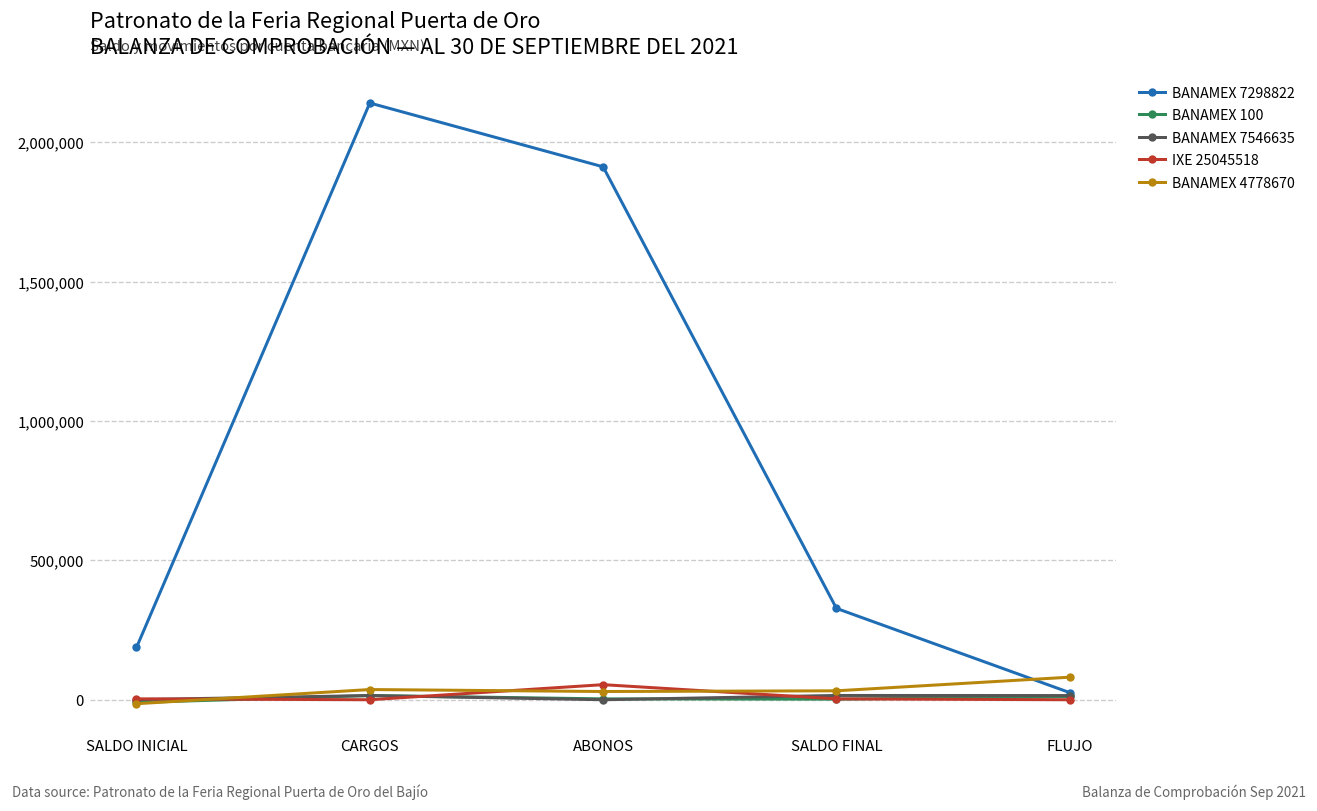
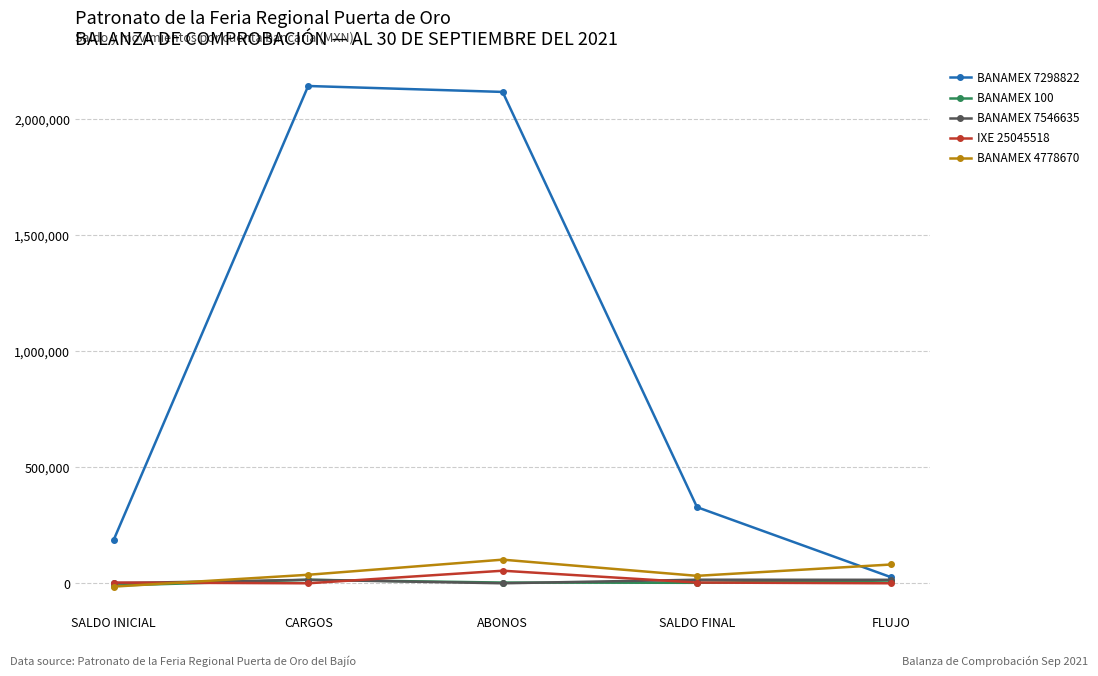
BANAMEX 7298822, ABONOS: 1,910,000 -> 2,120,000
BANAMEX 4778670, ABONOS: 30,000 -> 100,000
